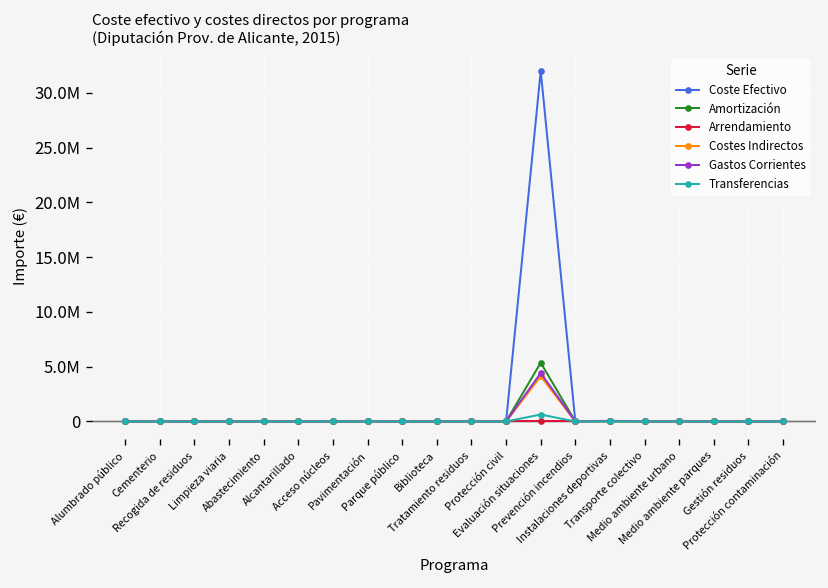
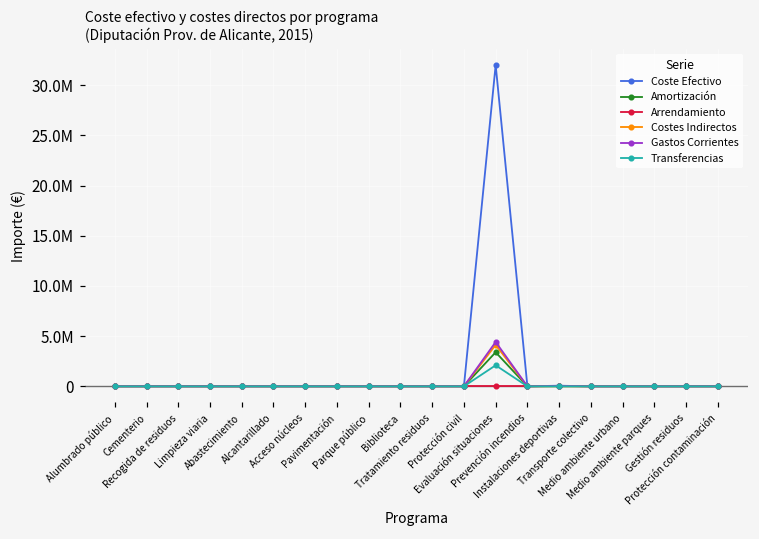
Amortización, Evaluación situaciones: 5000000 -> 3000000
Transferencias, Evaluación situaciones: 1000000 -> 2000000
